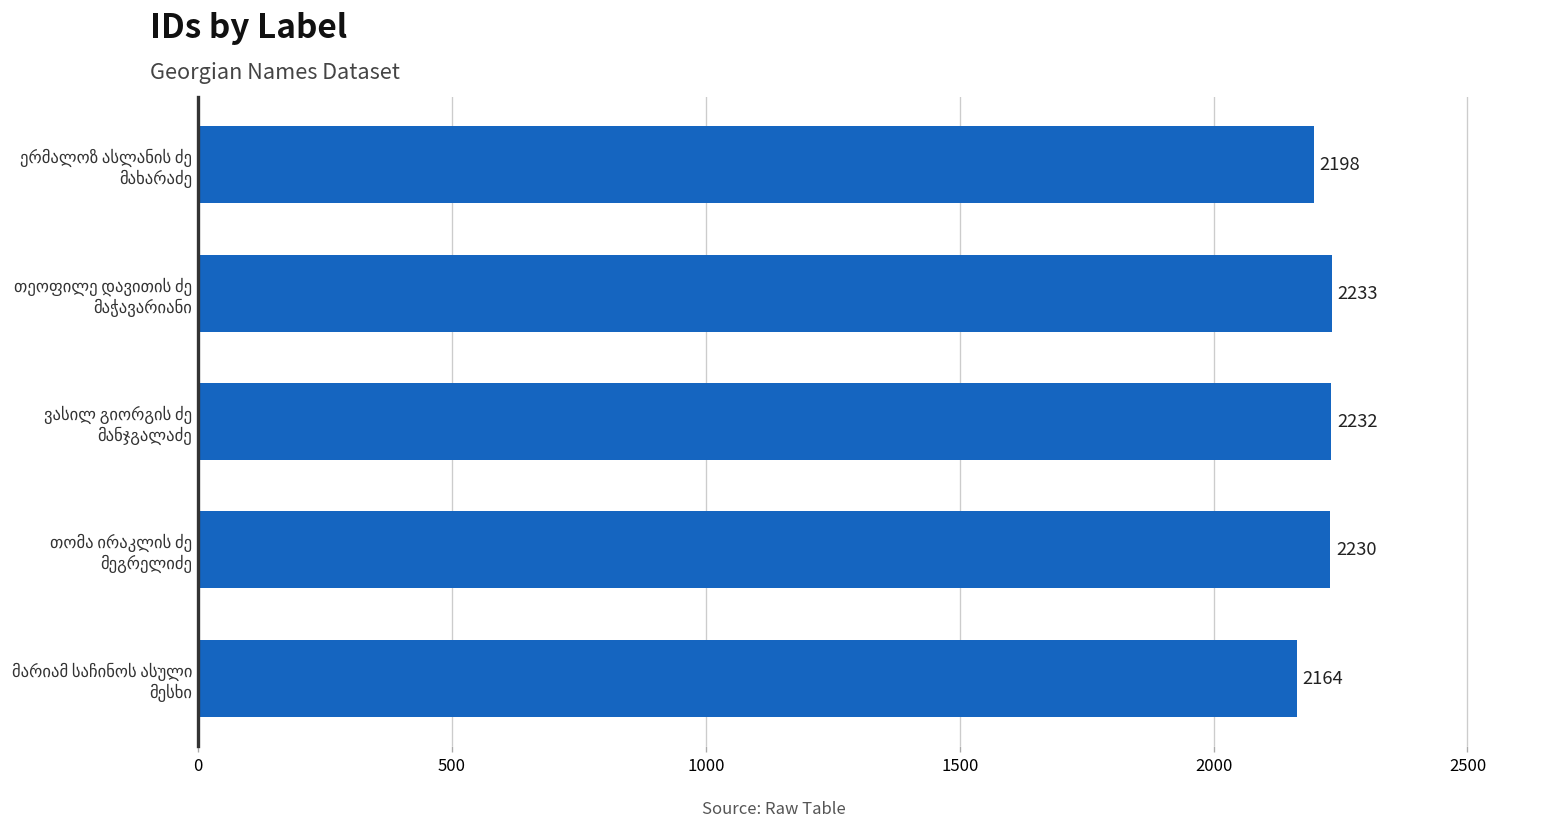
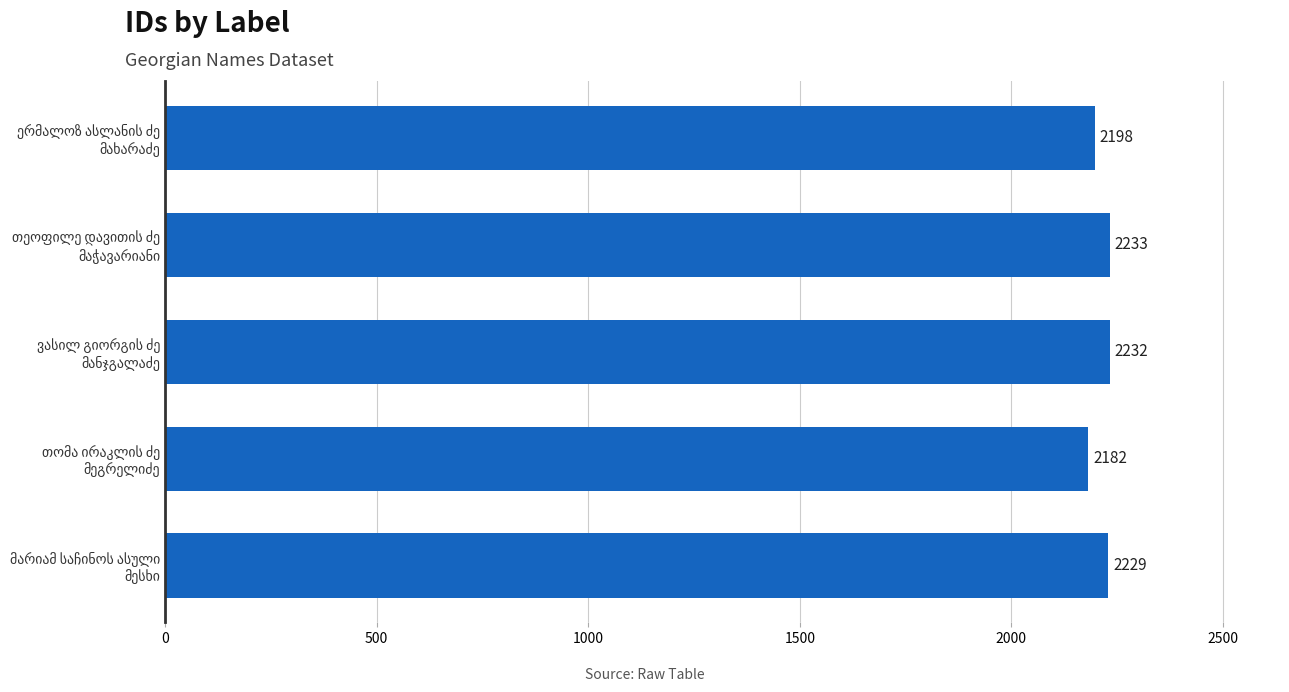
თომა ირაკლის ძე მეგრელიძე: 2230 -> 2182
მარიამ საჩინოს ასული მესხი: 2164 -> 2229
